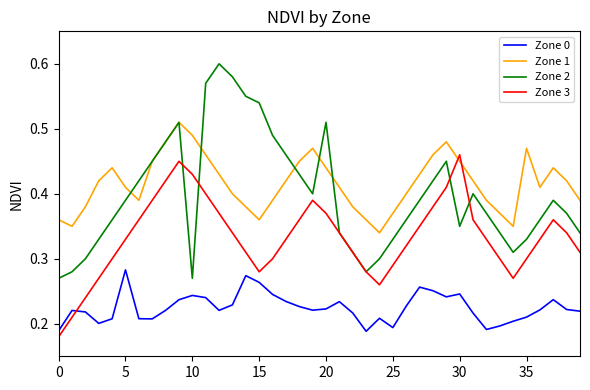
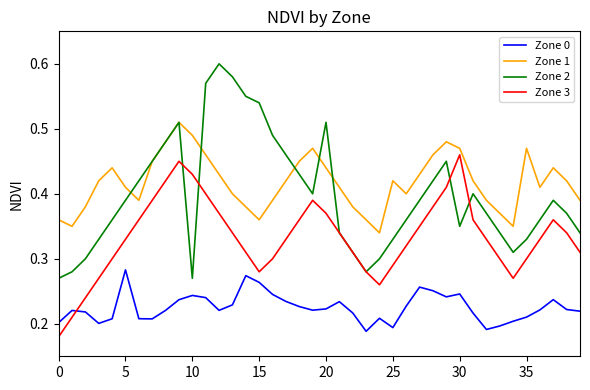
Zone 0, 0: 0.19 -> 0.20
Zone 1, 25: 0.37 -> 0.42
Zone 1, 30: 0.45 -> 0.47
